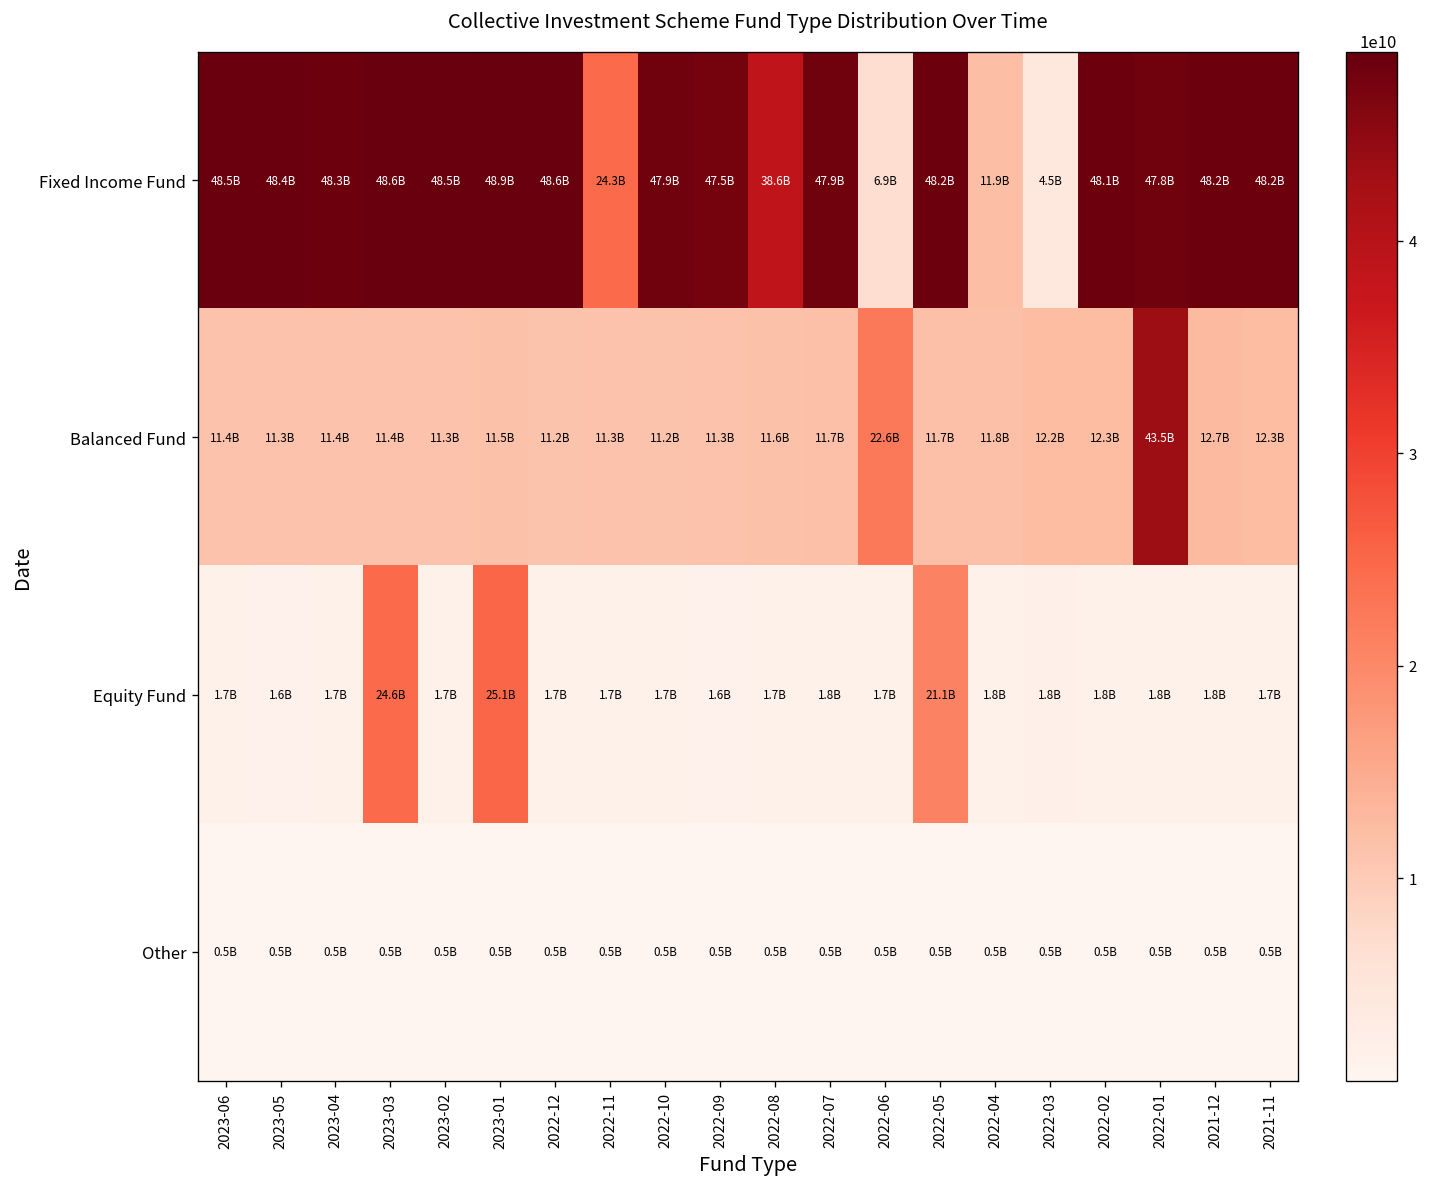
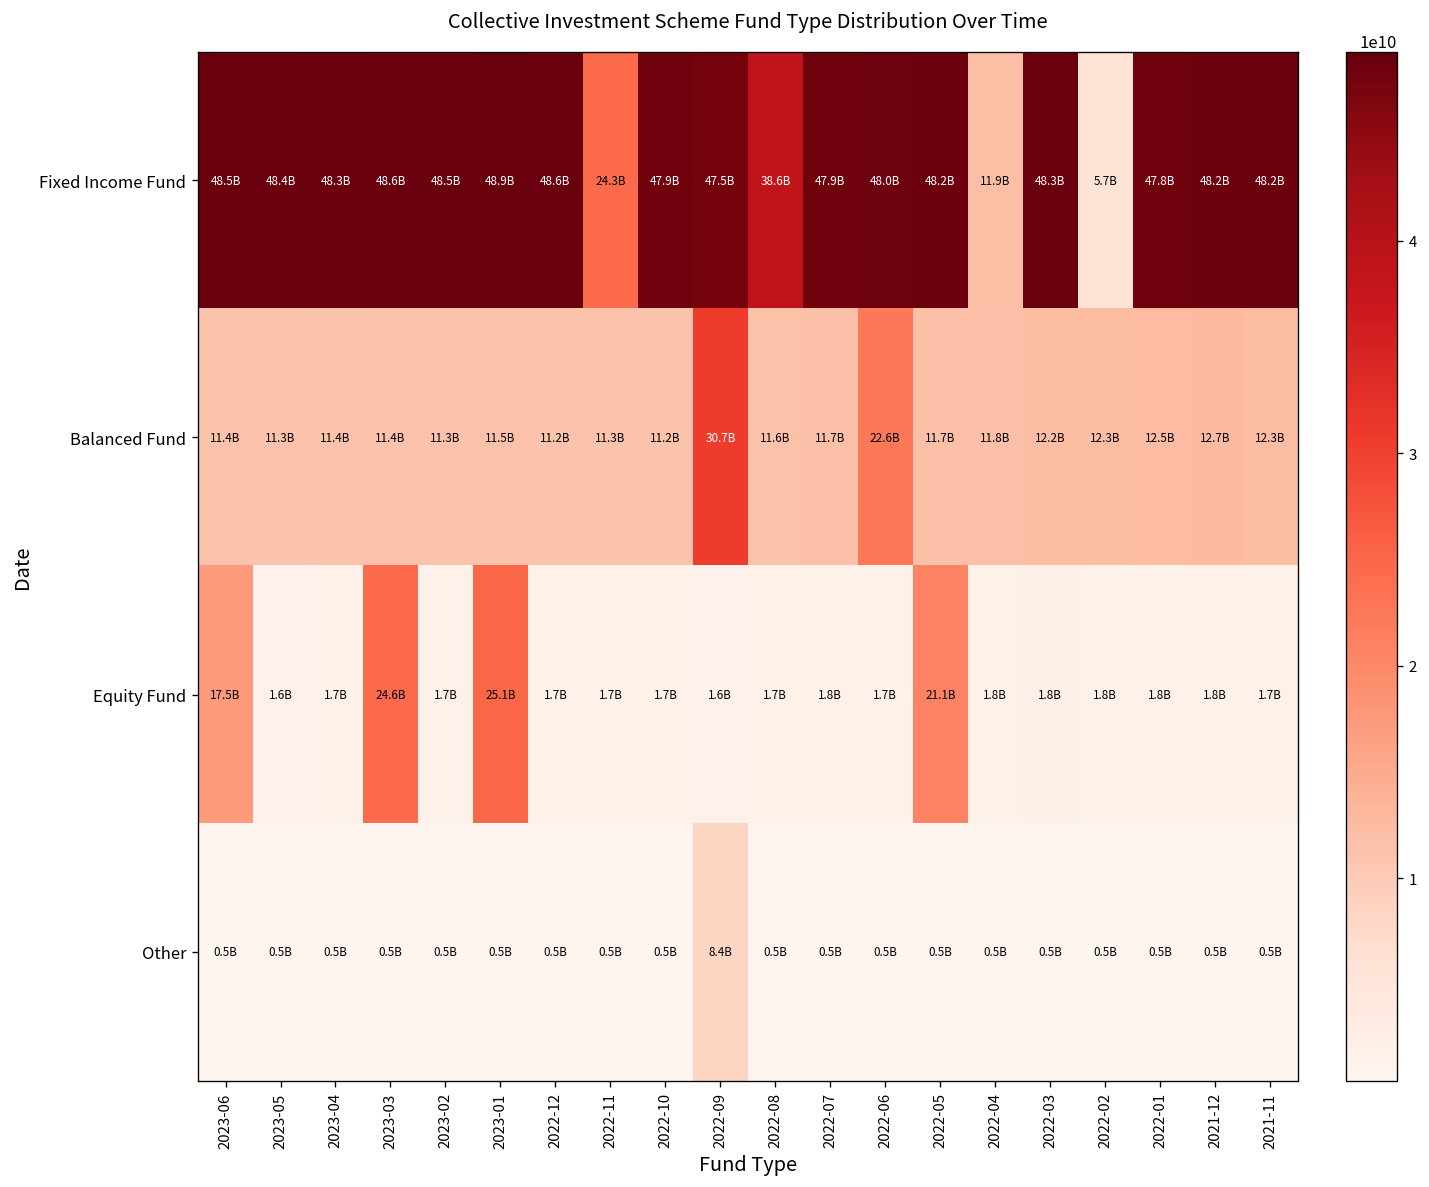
Fixed Income Fund, 2022-06: 6.9B -> 48.0B
Fixed Income Fund, 2022-03: 4.5B -> 48.3B
Fixed Income Fund, 2022-02: 48.1B -> 5.7B
Balanced Fund, 2022-09: 11.3B -> 30.7B
Balanced Fund, 2022-01: 43.5B -> 12.5B
Equity Fund, 2023-06: 1.7B -> 17.5B
Other, 2022-09: 0.5B -> 8.4B
